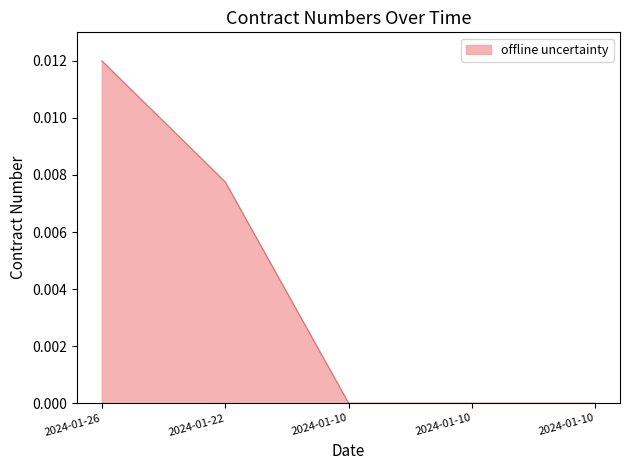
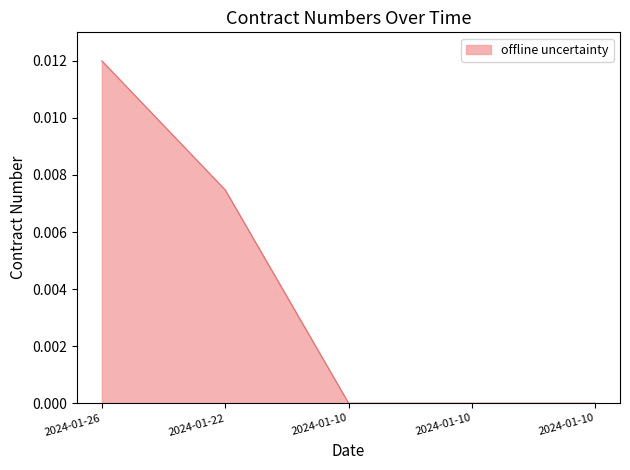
2024-01-22: 0.0078 -> 0.0075
